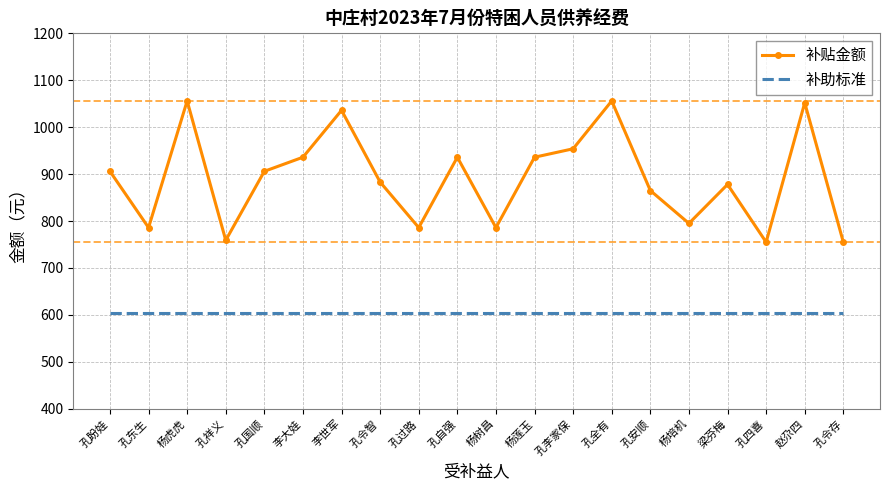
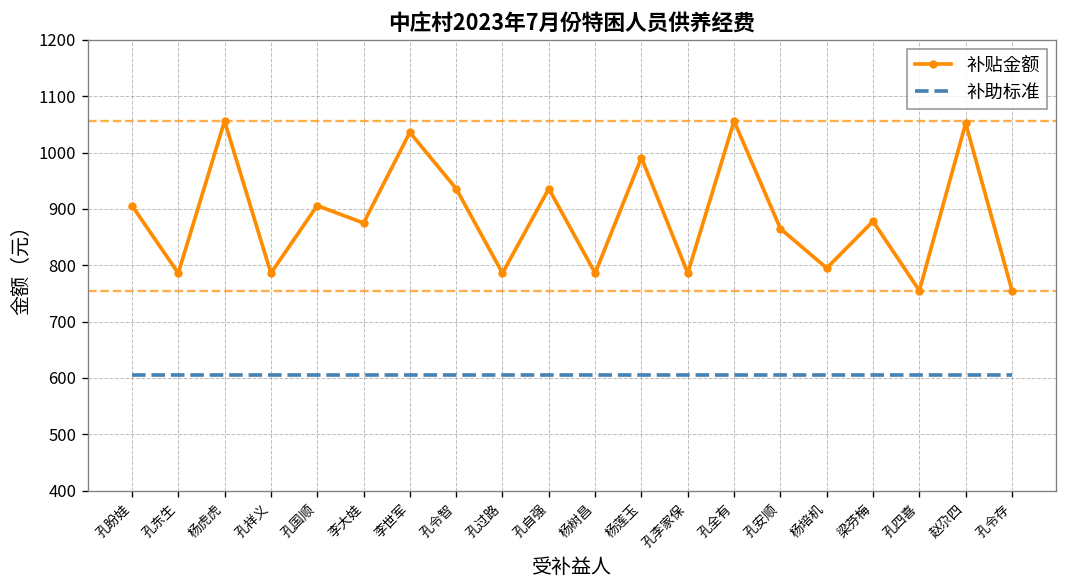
补贴金额, 孔祥义: 760 -> 790
补贴金额, 李大娃: 940 -> 880
补贴金额, 孔令智: 880 -> 940
补贴金额, 杨莲玉: 940 -> 990
补贴金额, 孔李家保: 950 -> 790
